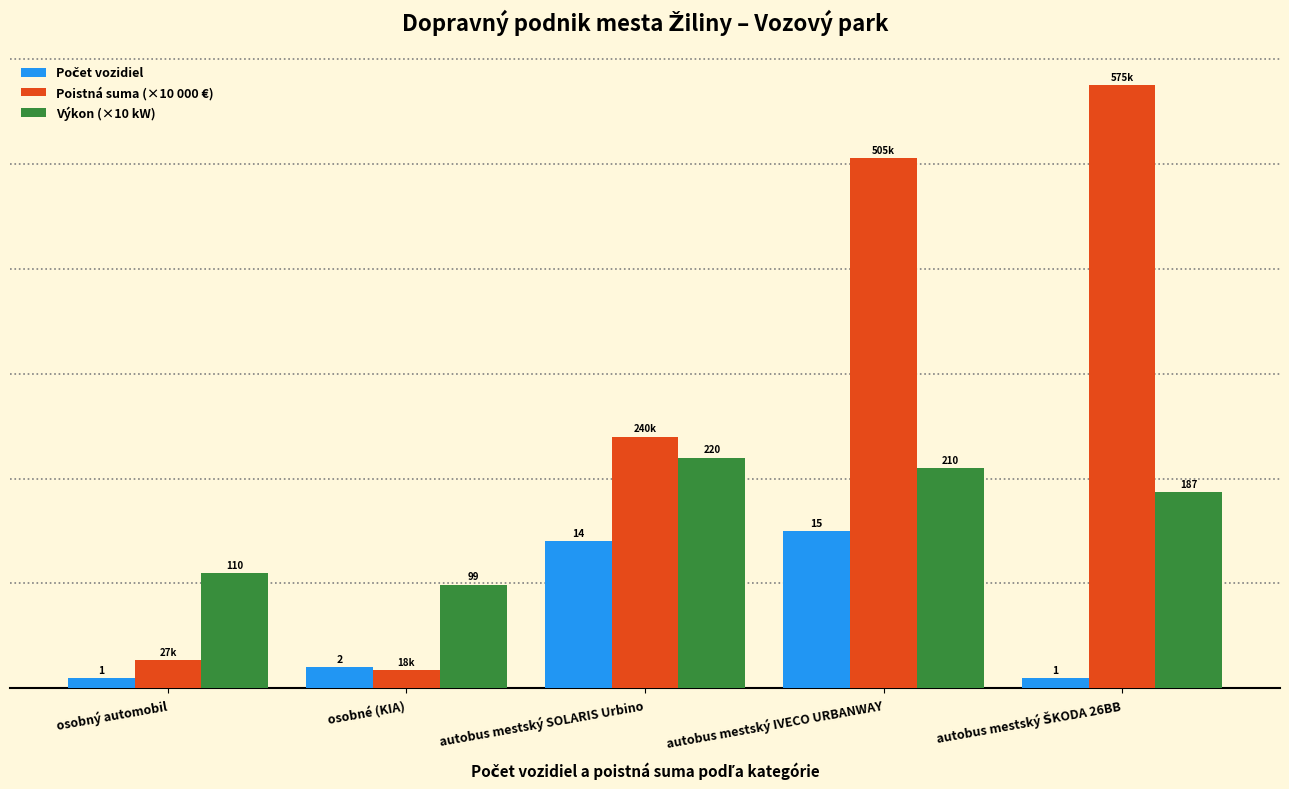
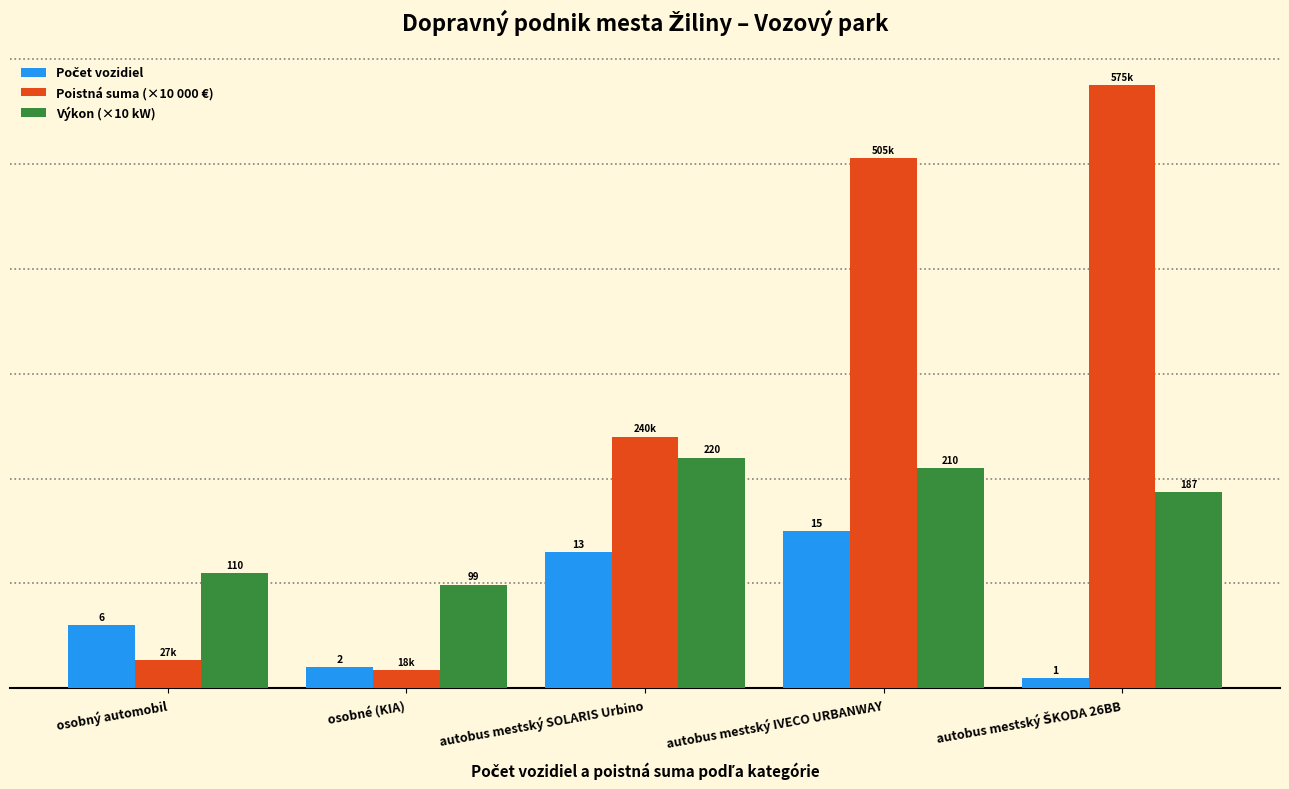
Počet vozidiel, osobný automobil: 1 -> 6
Počet vozidiel, autobus mestský SOLARIS Urbino: 14 -> 13
